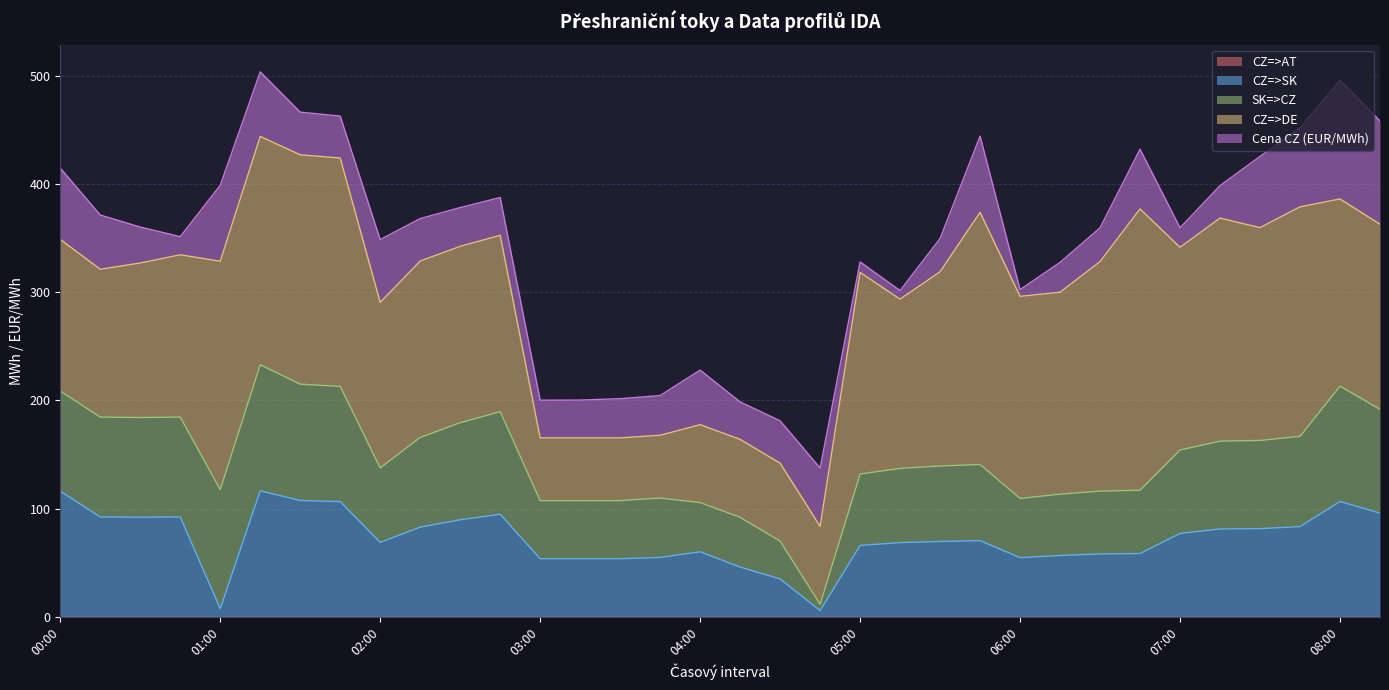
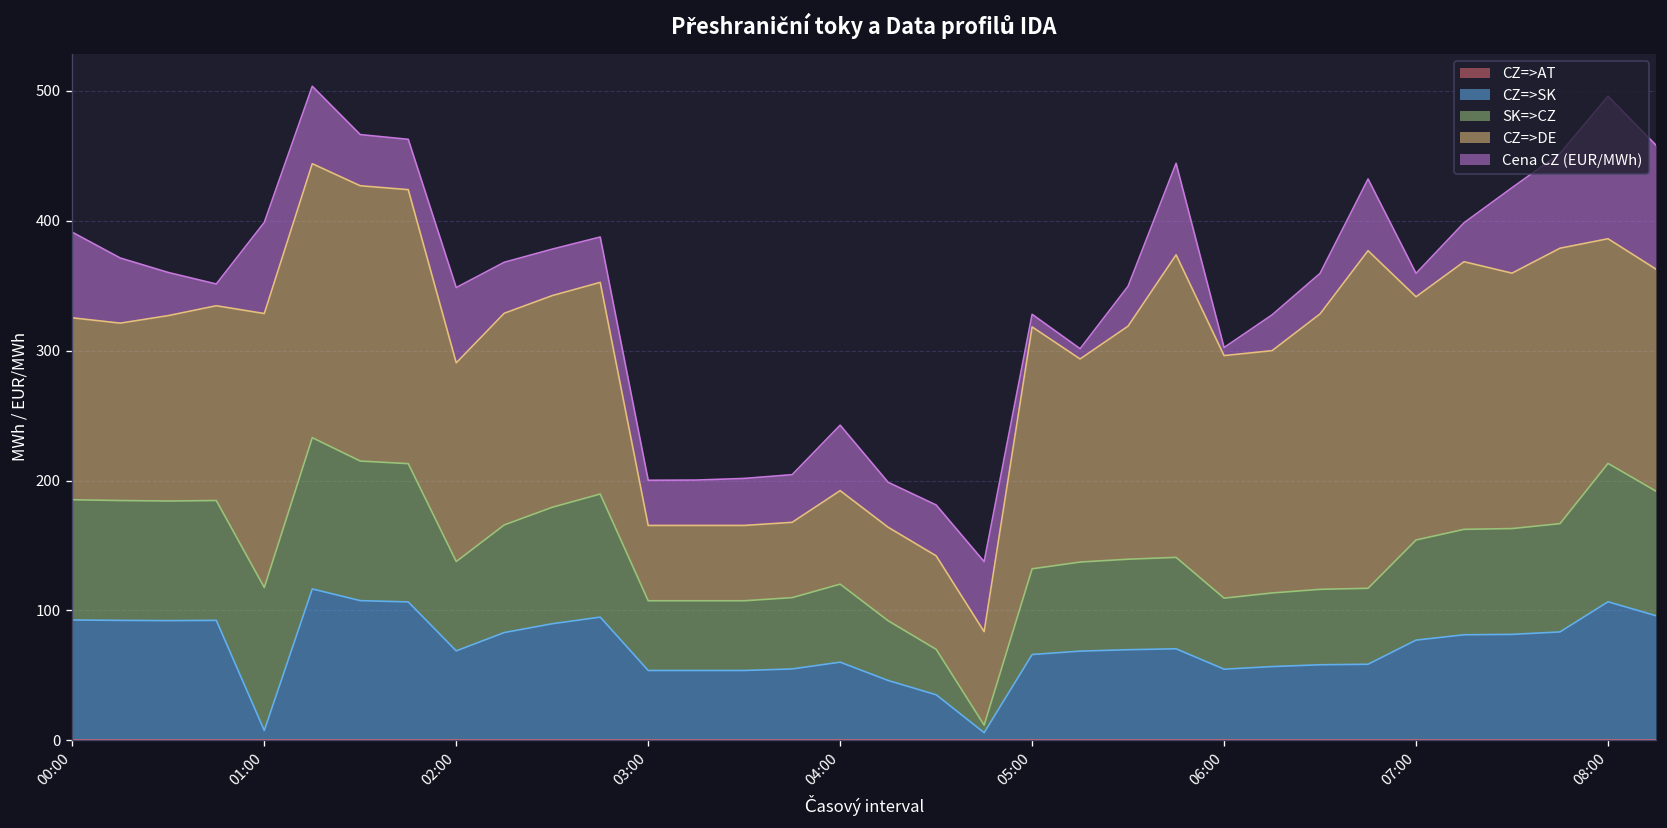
CZ=>SK, 00:00: 116 -> 93
SK=>CZ, 04:00: 45 -> 60
